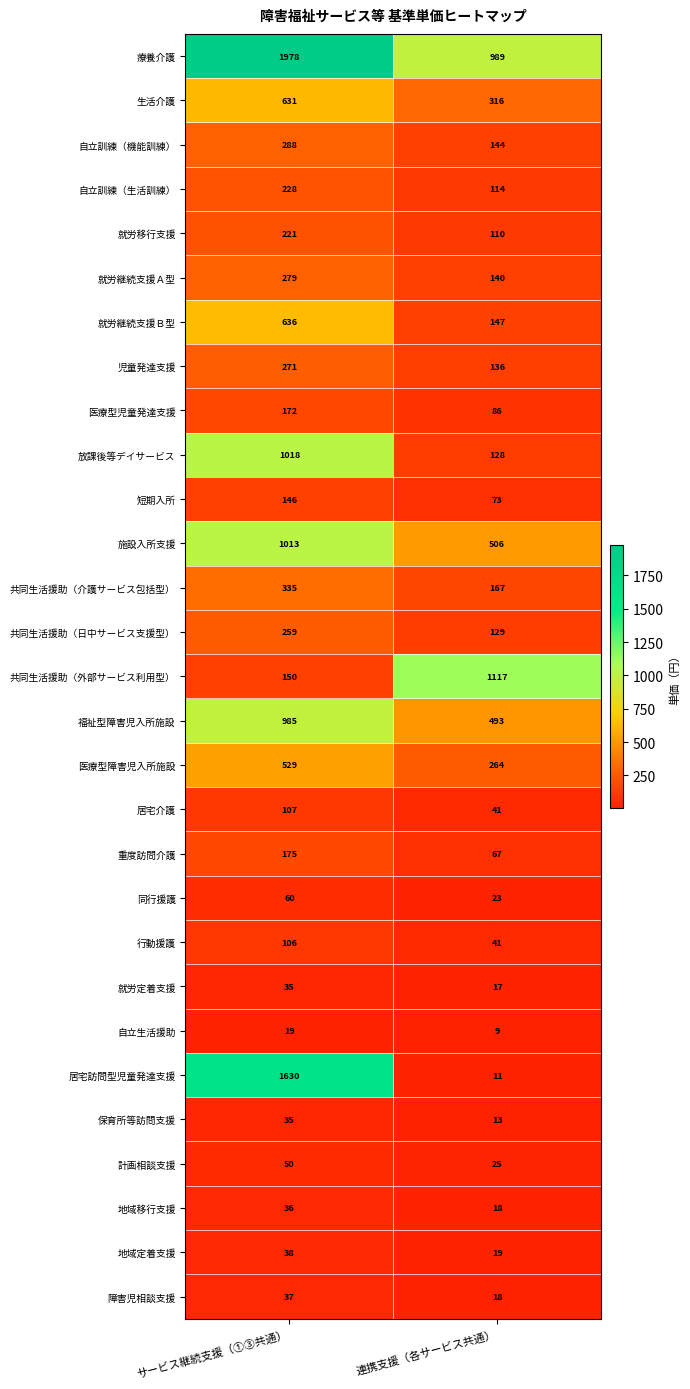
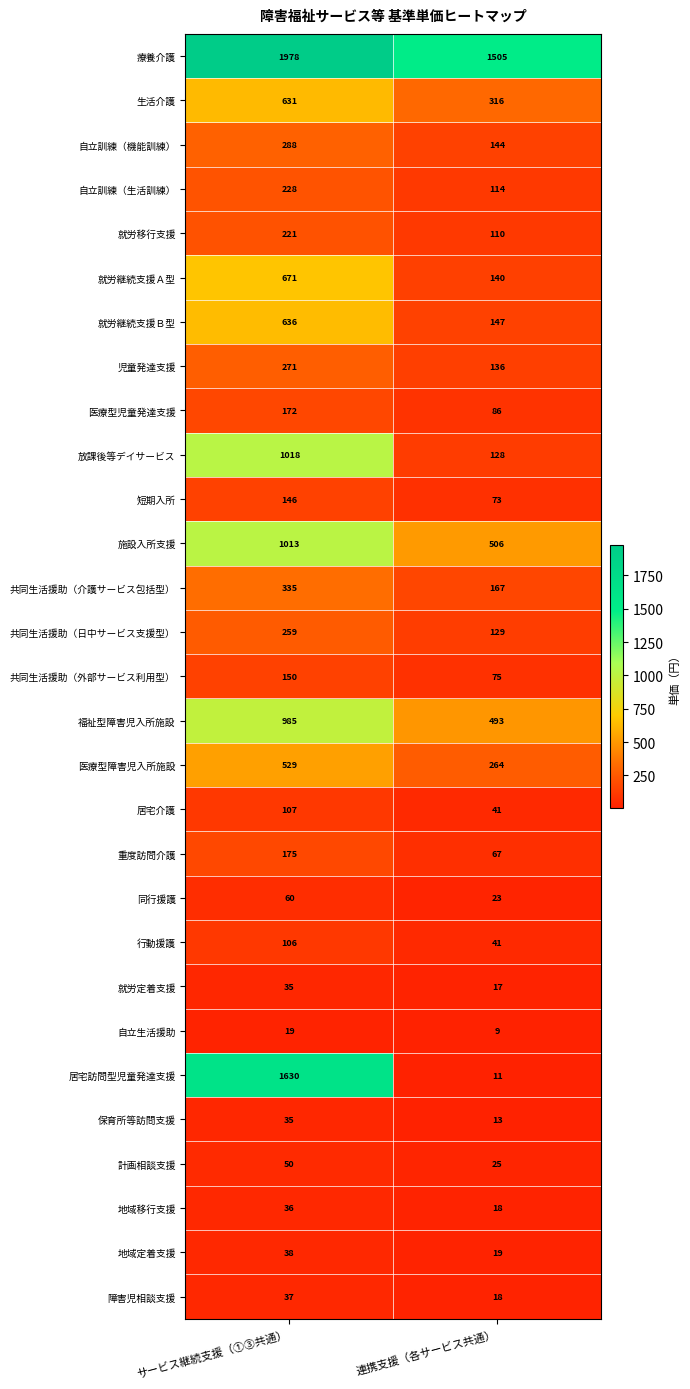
療養介護, 連携支援（各サービス共通）: 989 -> 1505
就労継続支援Ａ型, サービス継続支援（①③共通）: 279 -> 671
共同生活援助（外部サービス利用型）, 連携支援（各サービス共通）: 1117 -> 75
